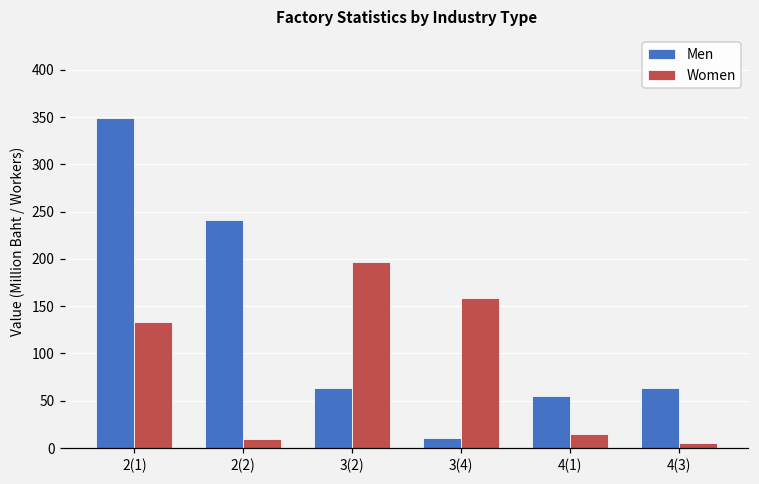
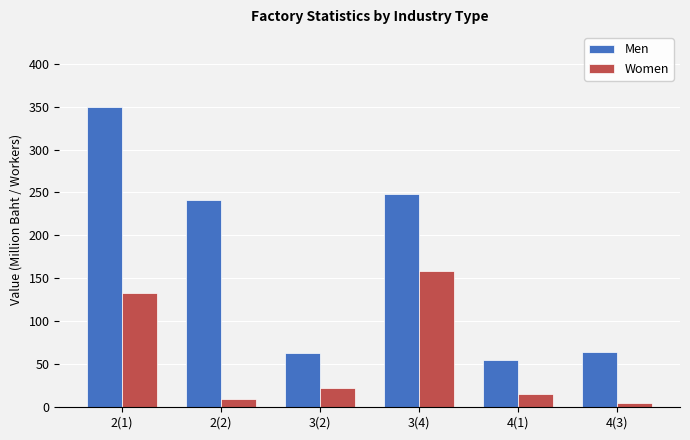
Women, 3(2): 200 -> 20
Men, 3(4): 10 -> 250
